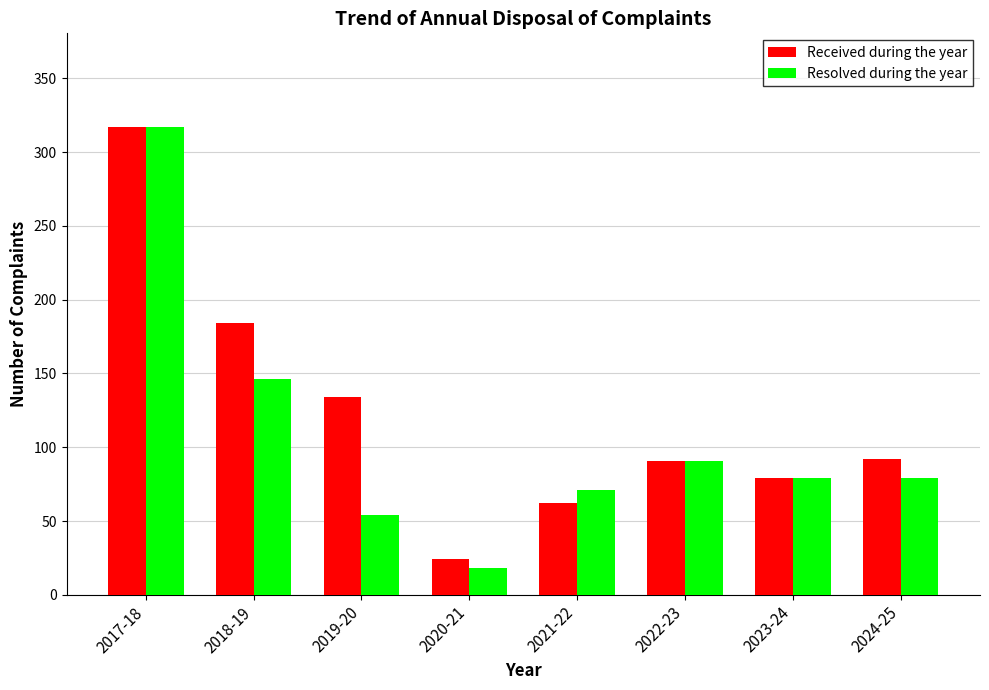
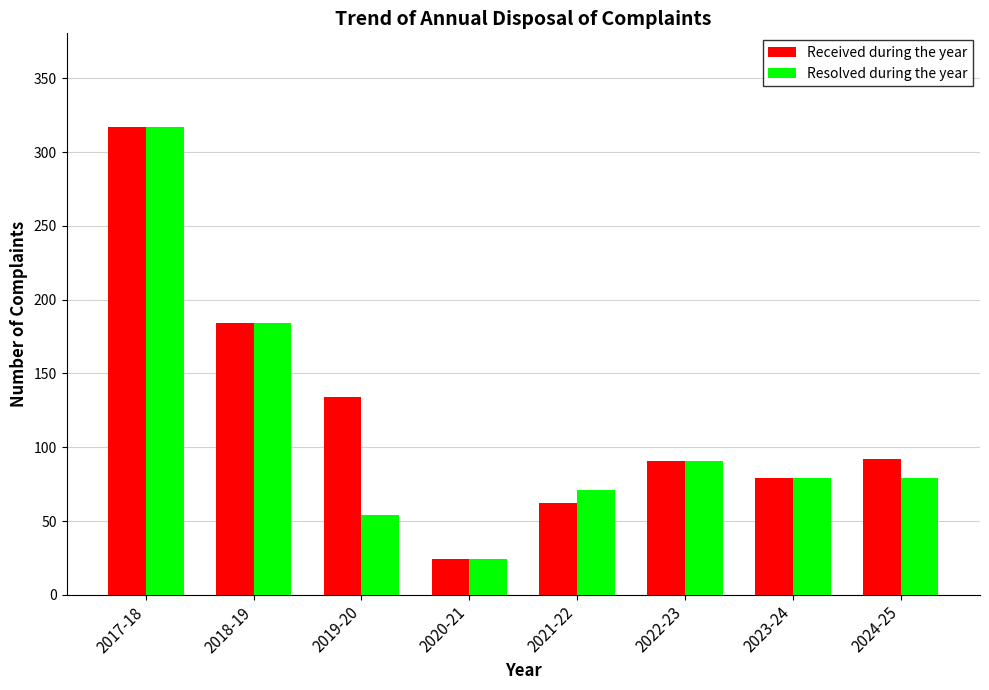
Resolved during the year, 2018-19: 146 -> 184
Resolved during the year, 2020-21: 18 -> 24
